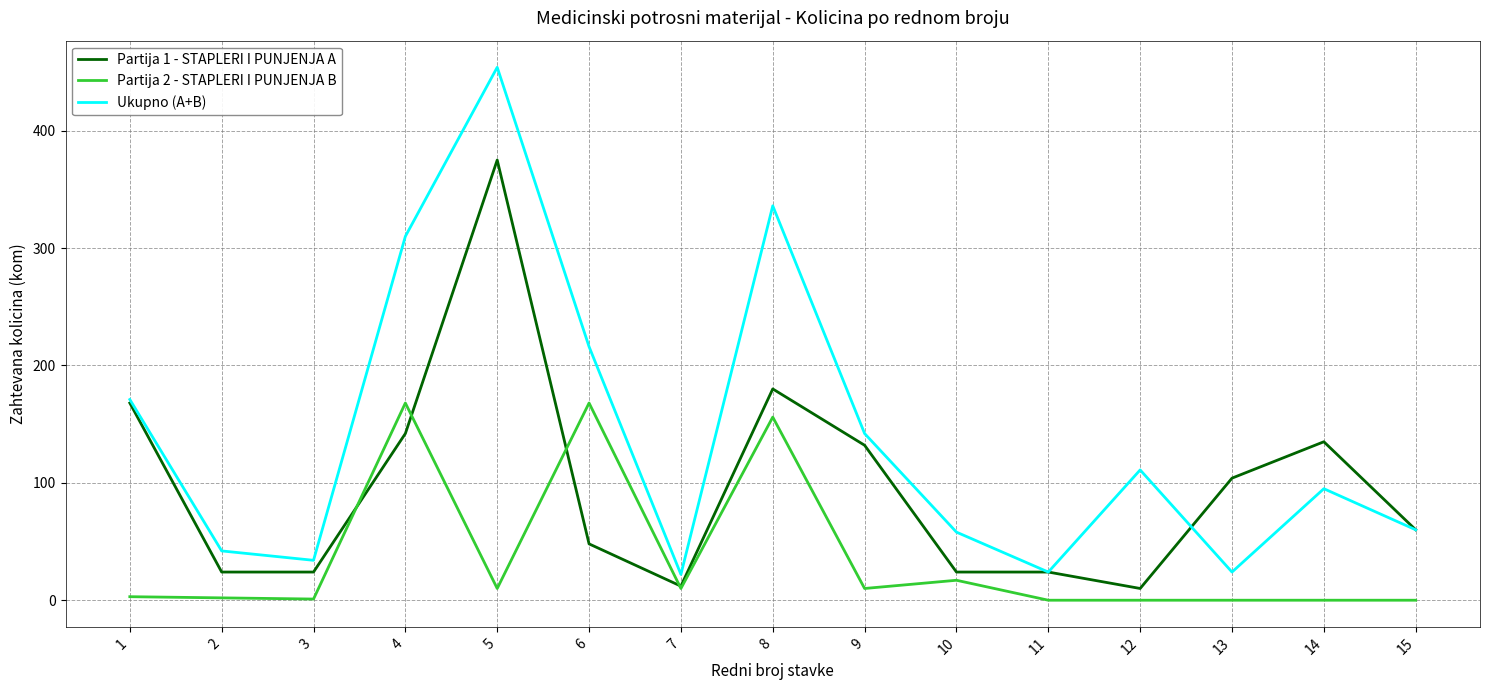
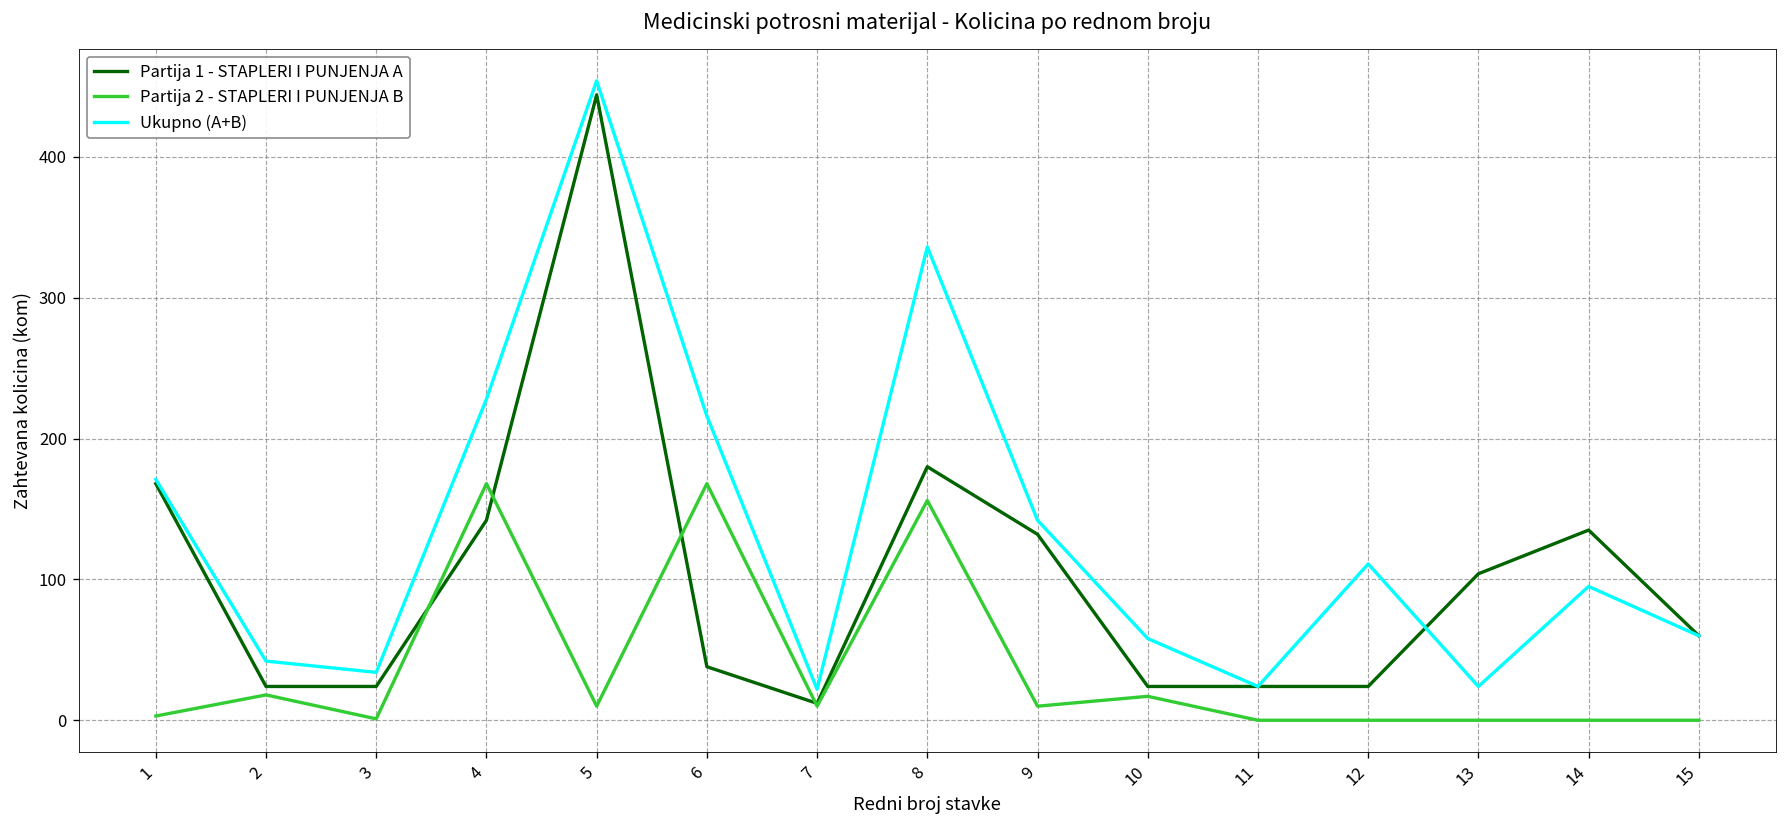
Partija 2 - STAPLERI I PUNJENJA B, 2: 2 -> 18
Ukupno (A+B), 4: 310 -> 228
Partija 1 - STAPLERI I PUNJENJA A, 5: 375 -> 444
Partija 1 - STAPLERI I PUNJENJA A, 6: 48 -> 38
Partija 1 - STAPLERI I PUNJENJA A, 12: 10 -> 24
